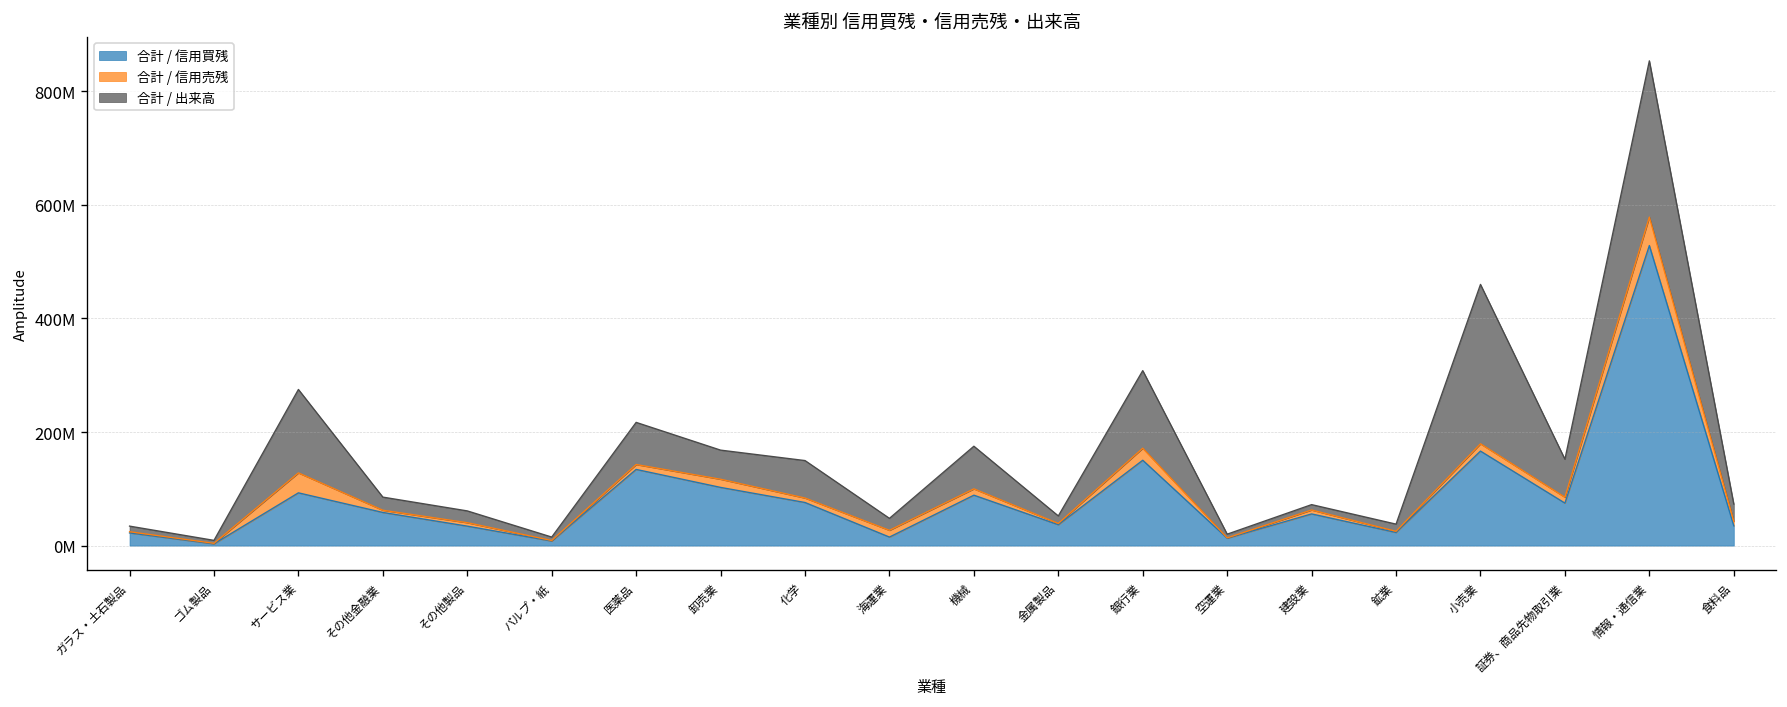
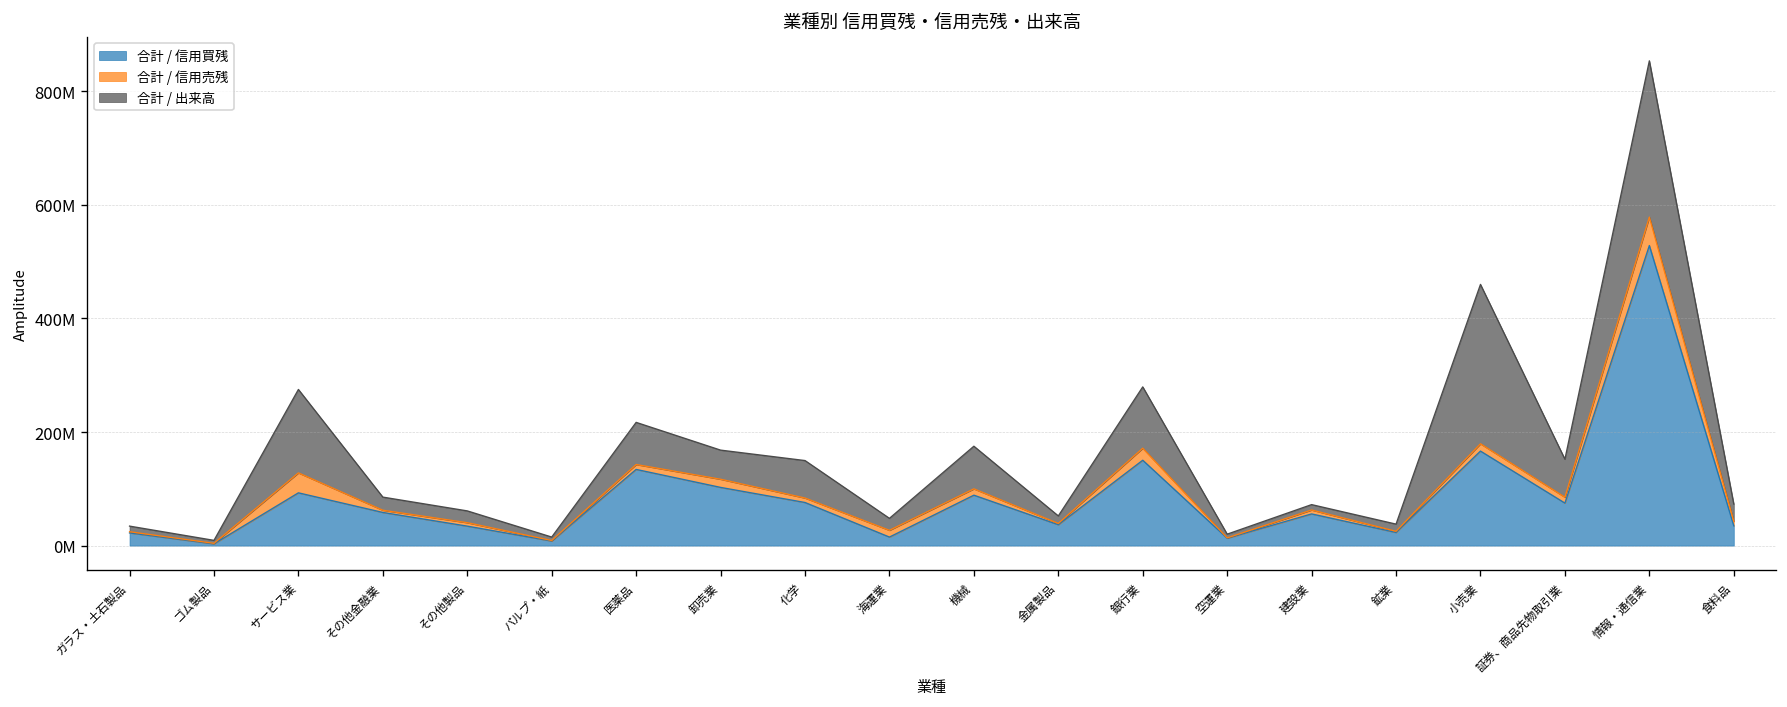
合計 / 出来高, 銀行業: 140000000 -> 110000000
